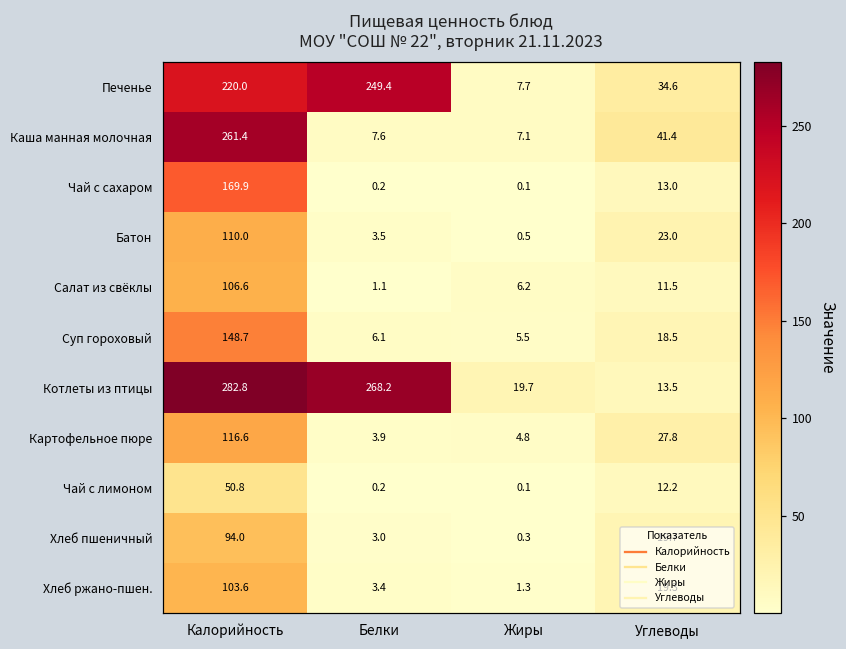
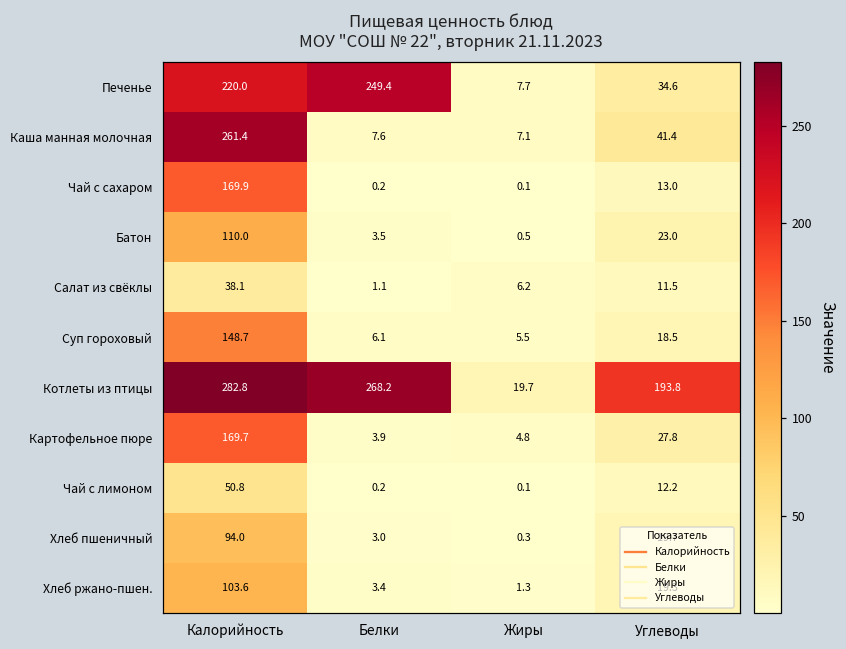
Салат из свёклы, Калорийность: 106.6 -> 38.1
Котлеты из птицы, Углеводы: 13.5 -> 193.8
Картофельное пюре, Калорийность: 116.6 -> 169.7
